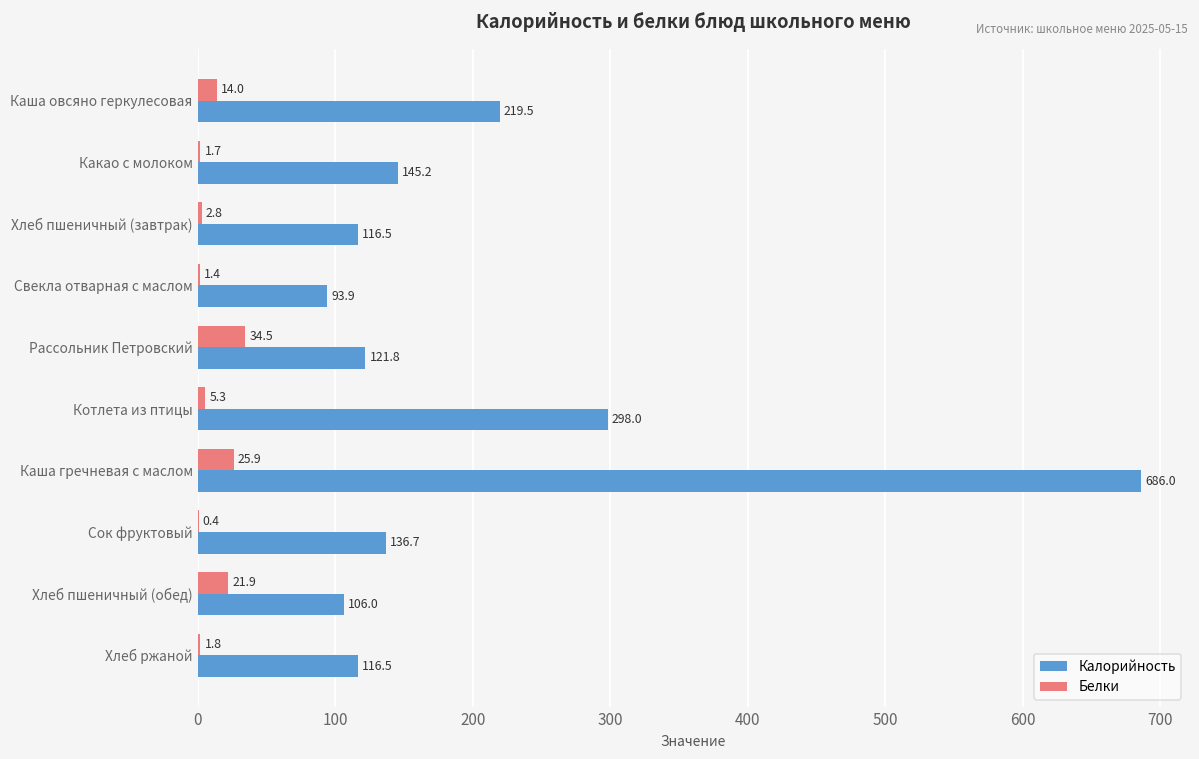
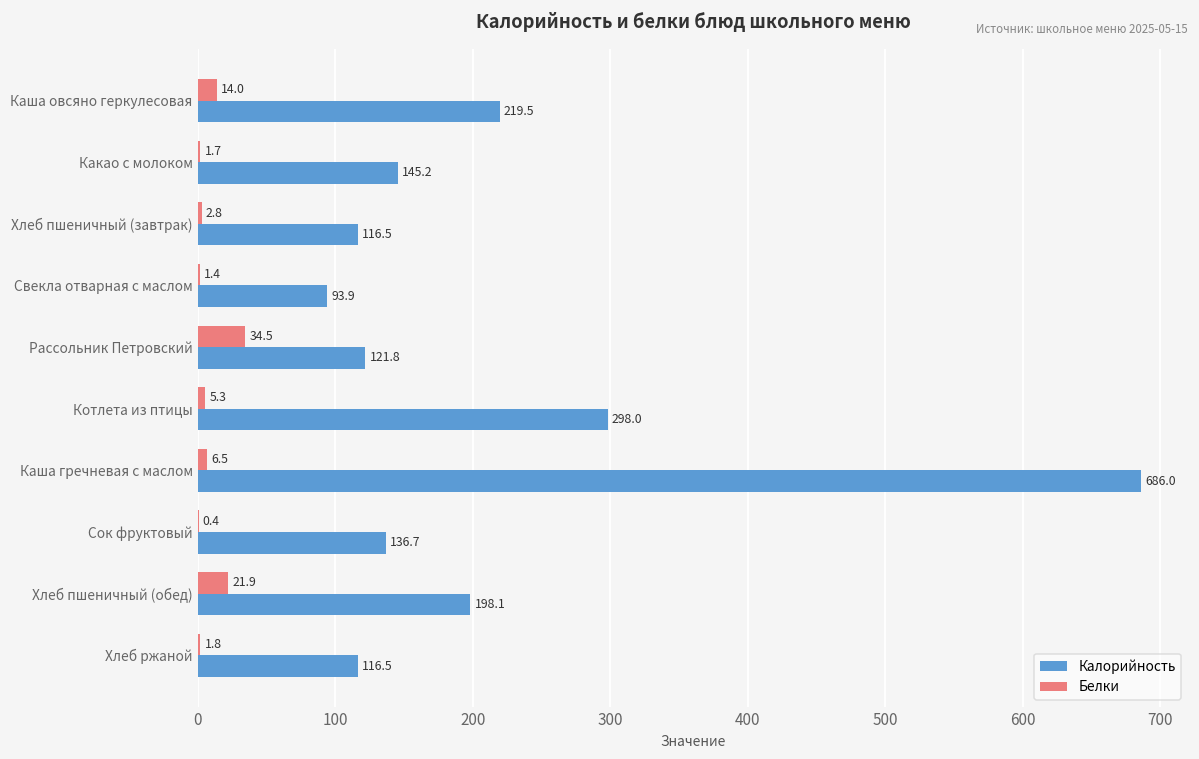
Белки, Каша гречневая с маслом: 25.9 -> 6.5
Калорийность, Хлеб пшеничный (обед): 106.0 -> 198.1
